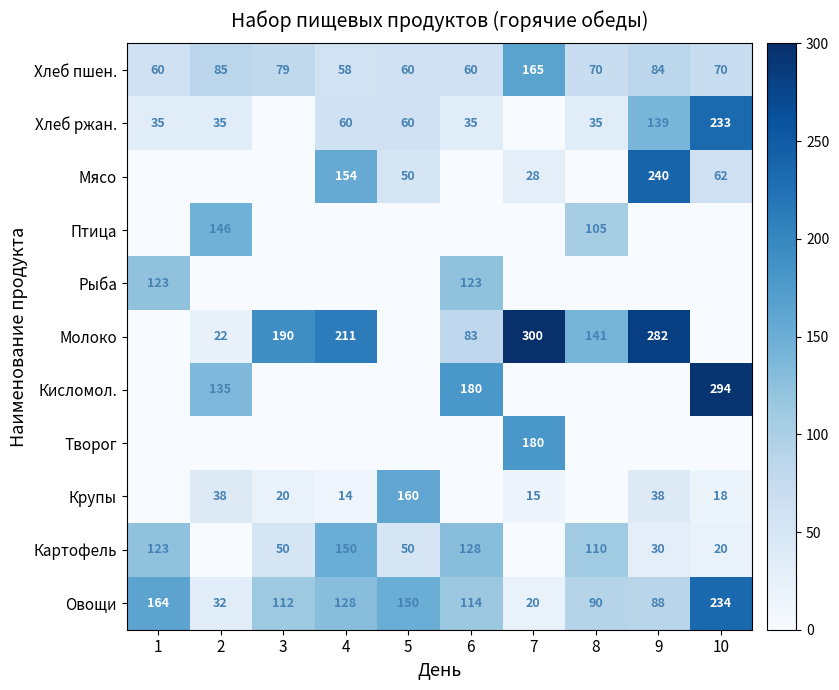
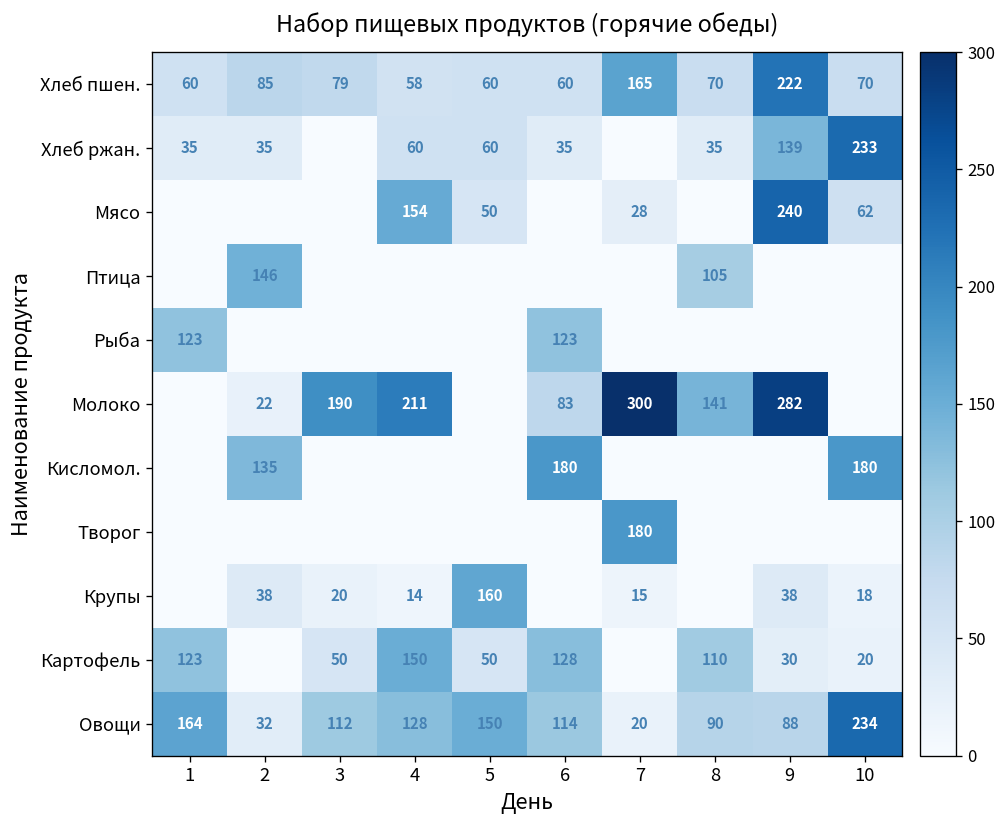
Хлеб пшен., 9: 84 -> 222
Кисломол., 10: 294 -> 180
